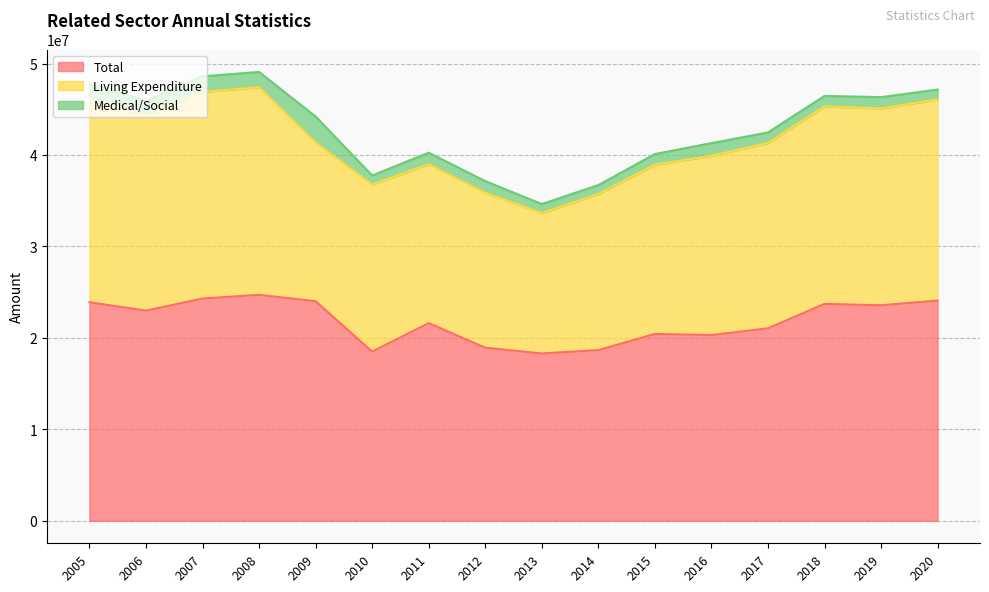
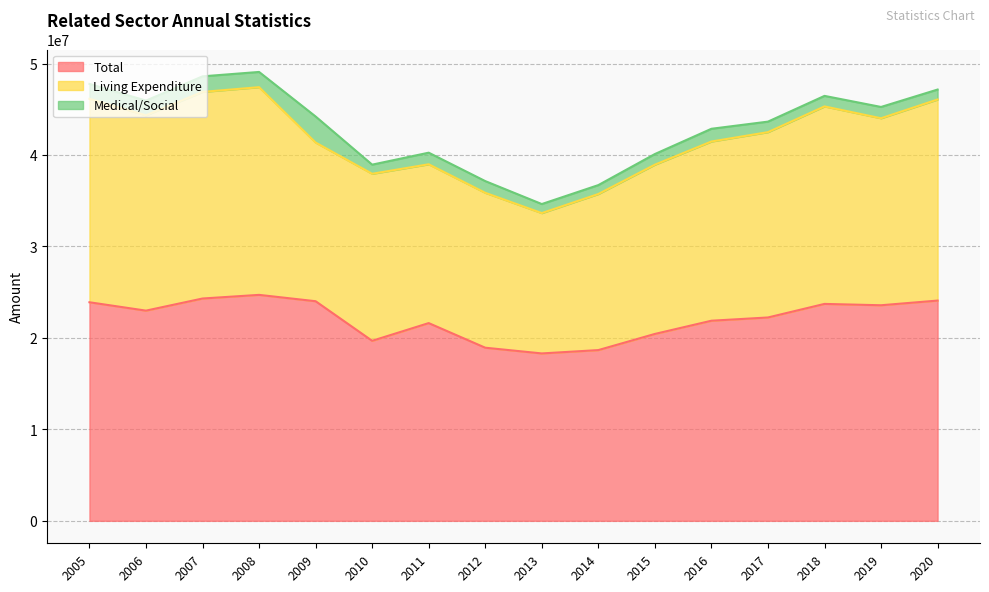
Total, 2010: 18000000 -> 20000000
Total, 2016: 20000000 -> 22000000
Total, 2017: 21000000 -> 22000000
Living Expenditure, 2019: 22000000 -> 20000000
